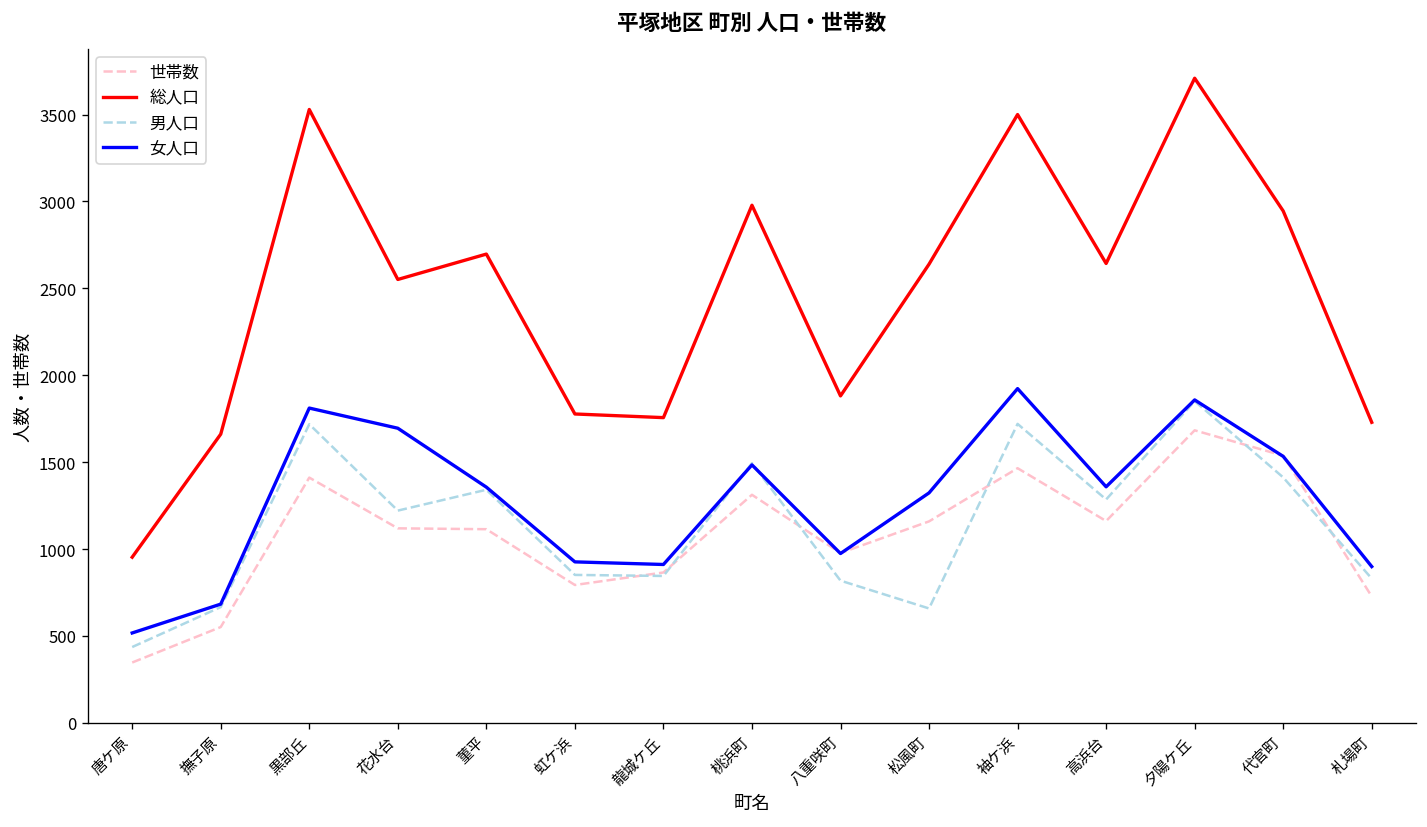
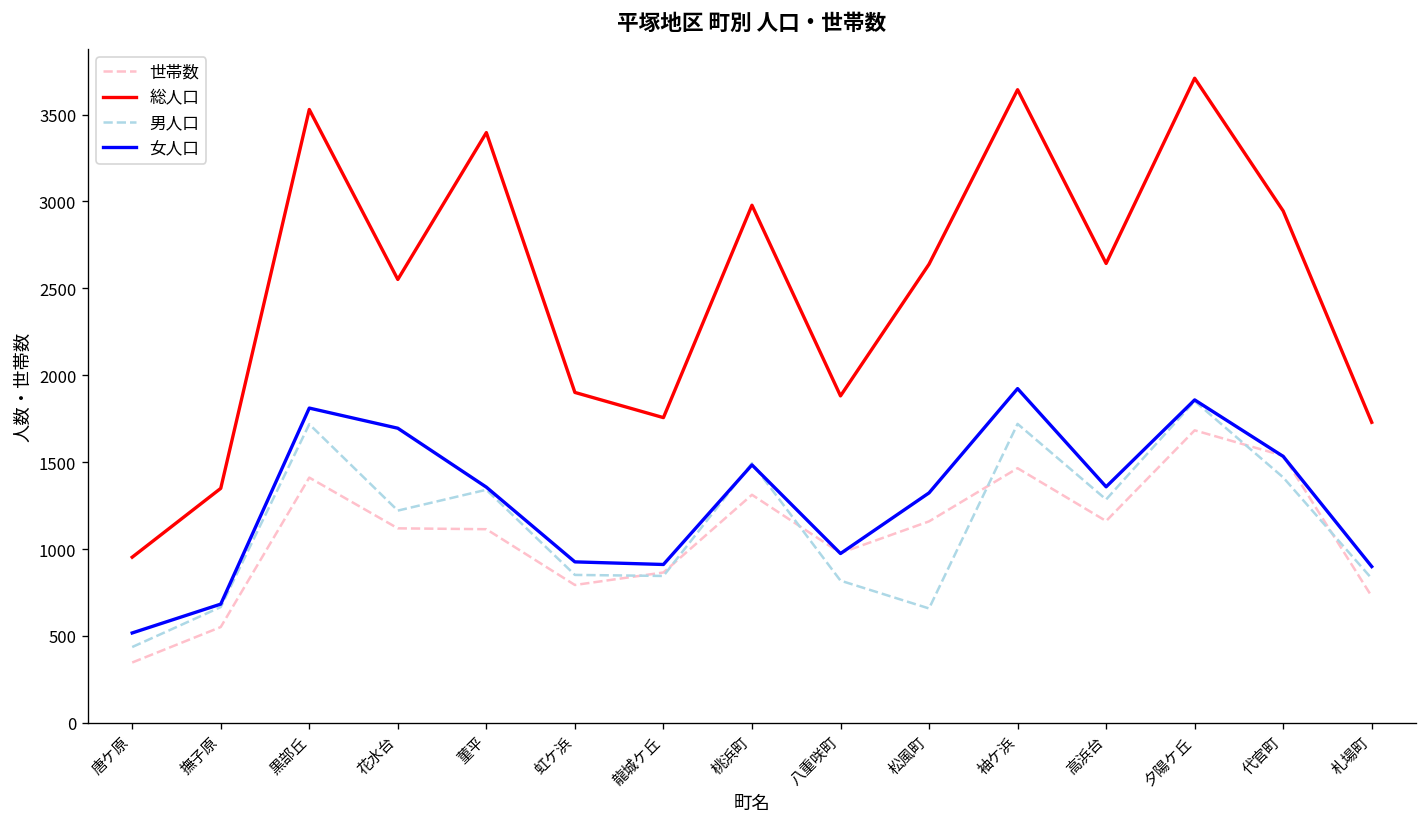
総人口, 撫子原: 1660 -> 1350
総人口, 菫平: 2700 -> 3400
総人口, 虹ケ浜: 1780 -> 1900
総人口, 袖ケ浜: 3500 -> 3640
